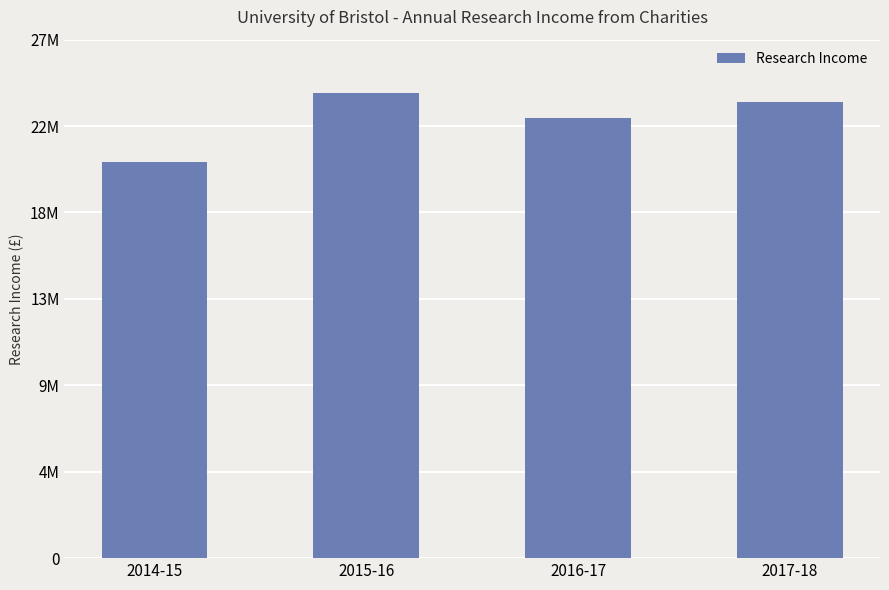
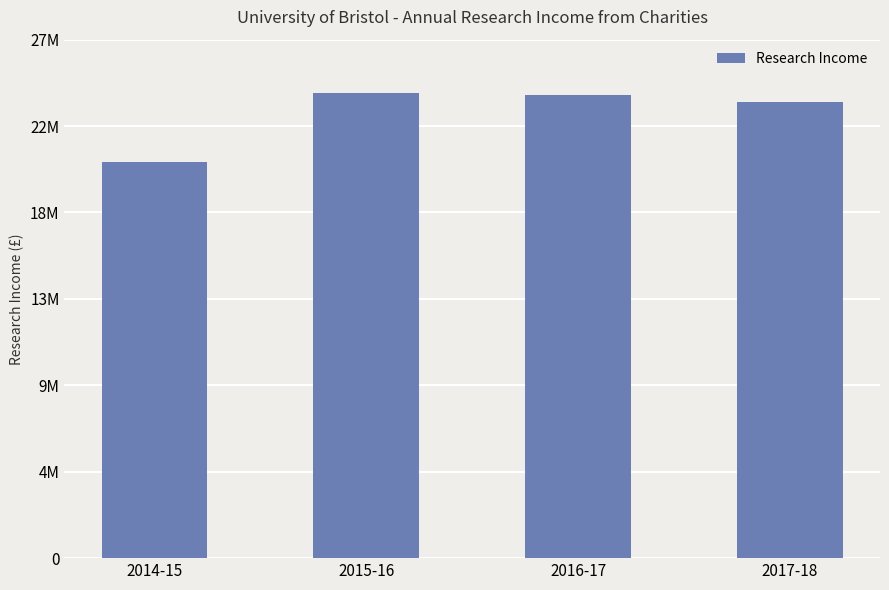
2016-17: 22900000 -> 24100000
